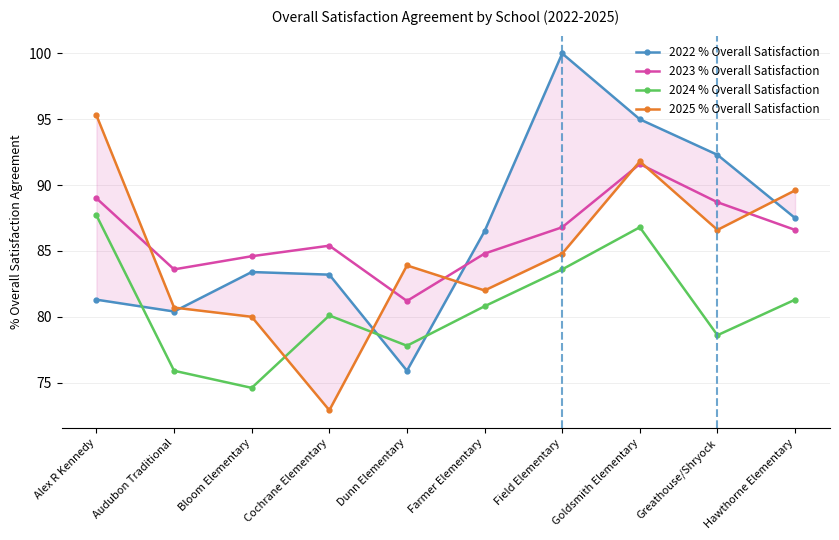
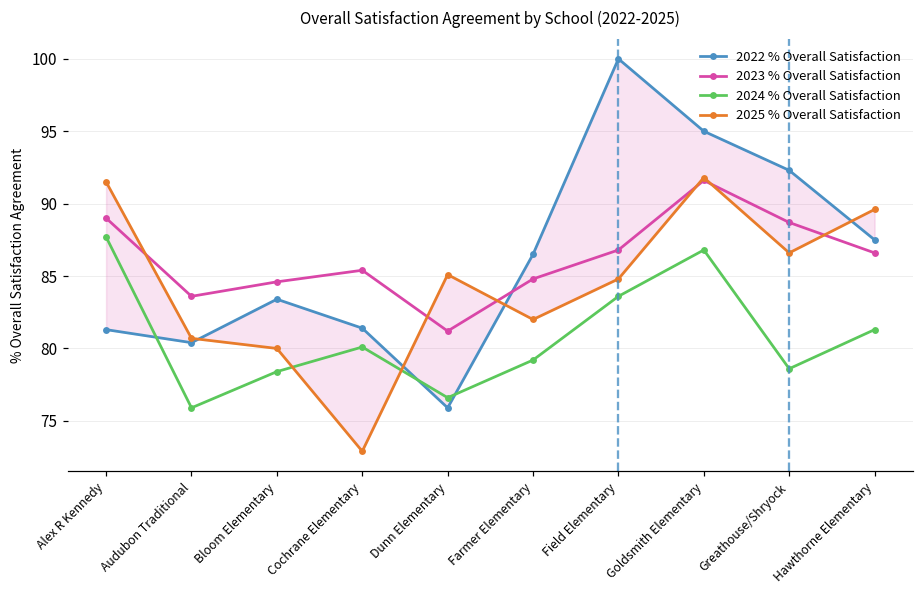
2025 % Overall Satisfaction, Alex R Kennedy: 95.3 -> 91.5
2024 % Overall Satisfaction, Bloom Elementary: 74.6 -> 78.4
2022 % Overall Satisfaction, Cochrane Elementary: 83.2 -> 81.4
2024 % Overall Satisfaction, Dunn Elementary: 77.8 -> 76.6
2025 % Overall Satisfaction, Dunn Elementary: 83.9 -> 85.1
2024 % Overall Satisfaction, Farmer Elementary: 80.8 -> 79.2
